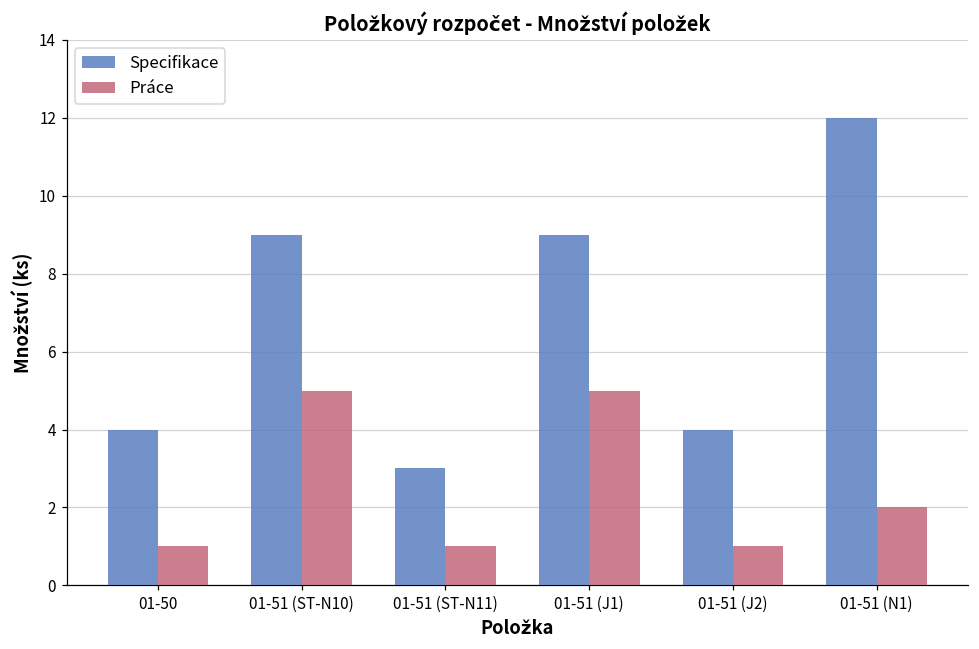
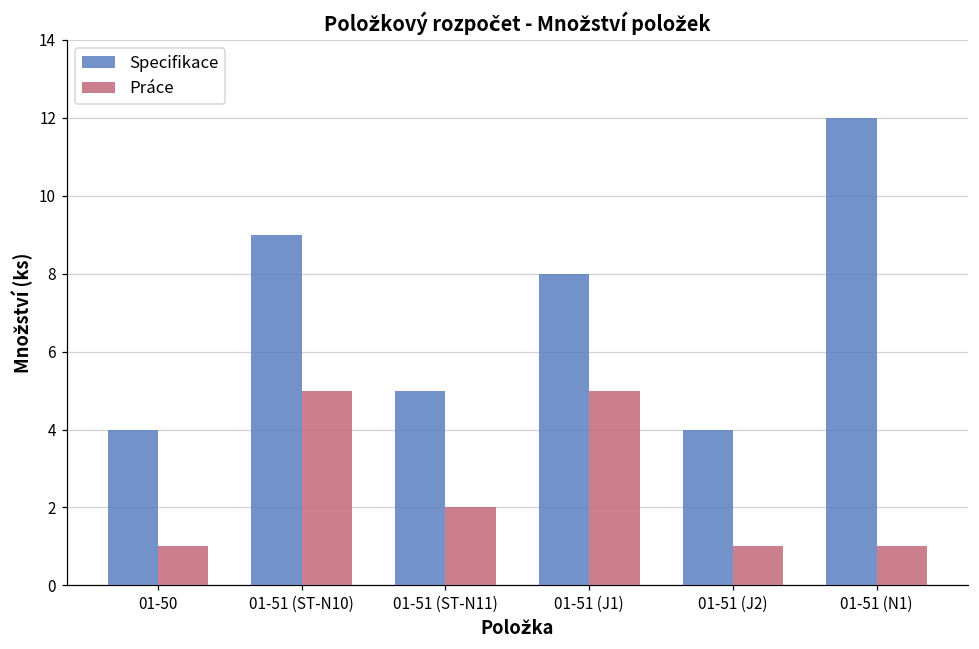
Specifikace, 01-51 (ST-N11): 3 -> 5
Práce, 01-51 (ST-N11): 1 -> 2
Specifikace, 01-51 (J1): 9 -> 8
Práce, 01-51 (N1): 2 -> 1
